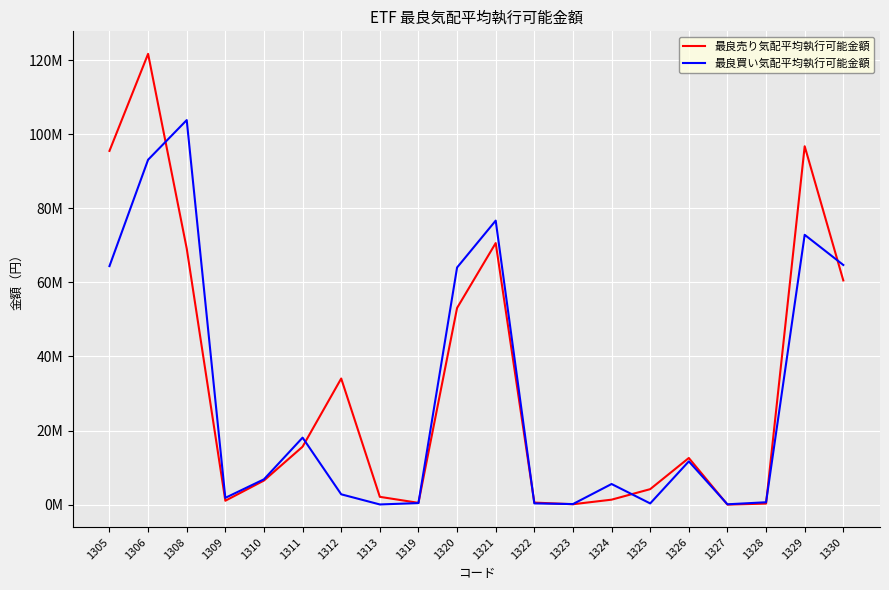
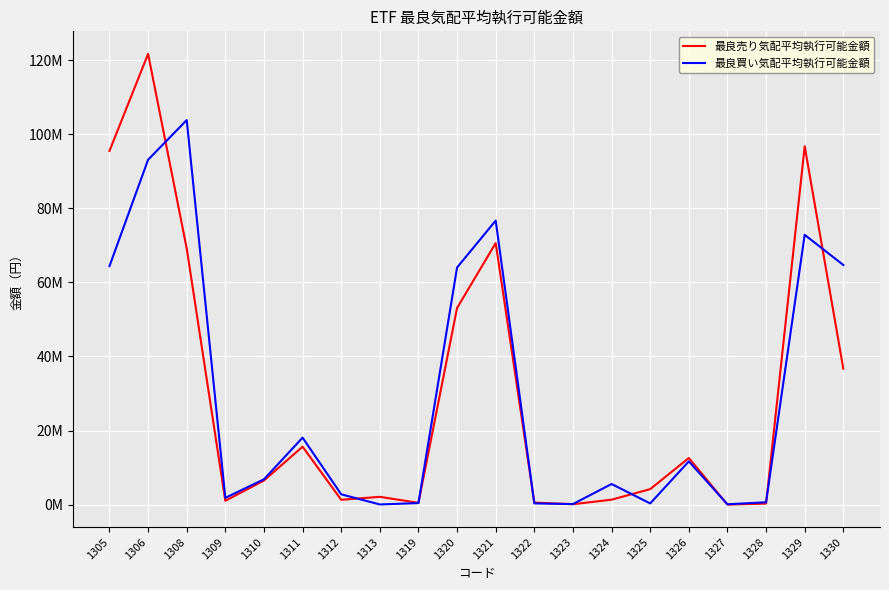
最良売り気配平均執行可能金額, 1312: 34000000 -> 1000000
最良売り気配平均執行可能金額, 1330: 61000000 -> 37000000
